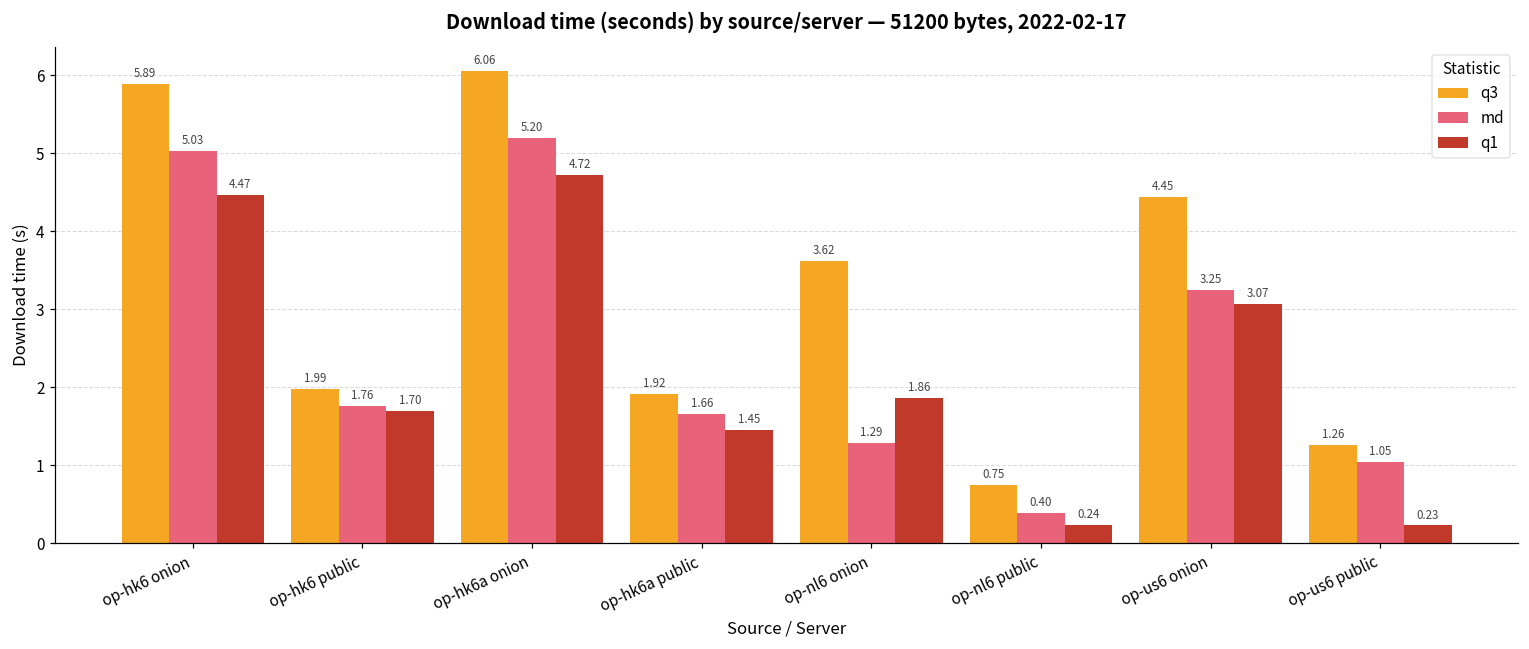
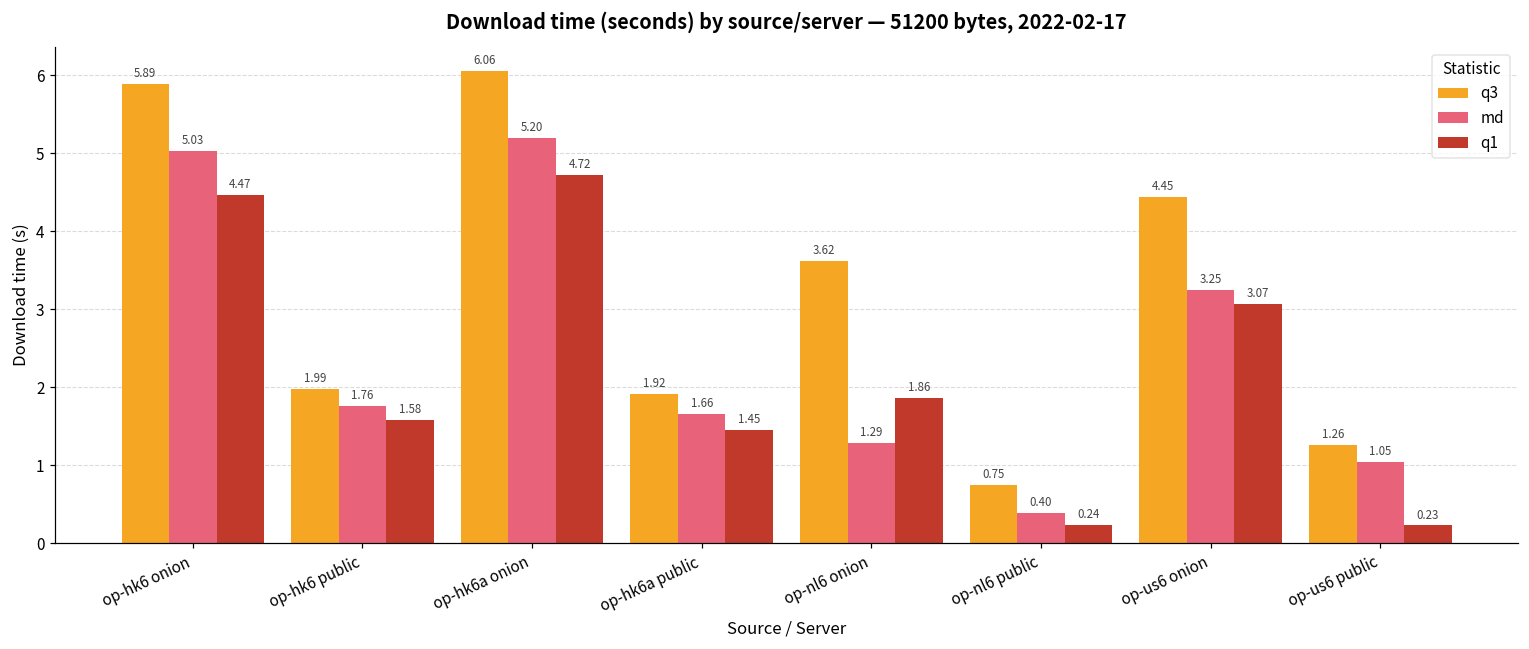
q1, op-hk6 public: 1.70 -> 1.58
